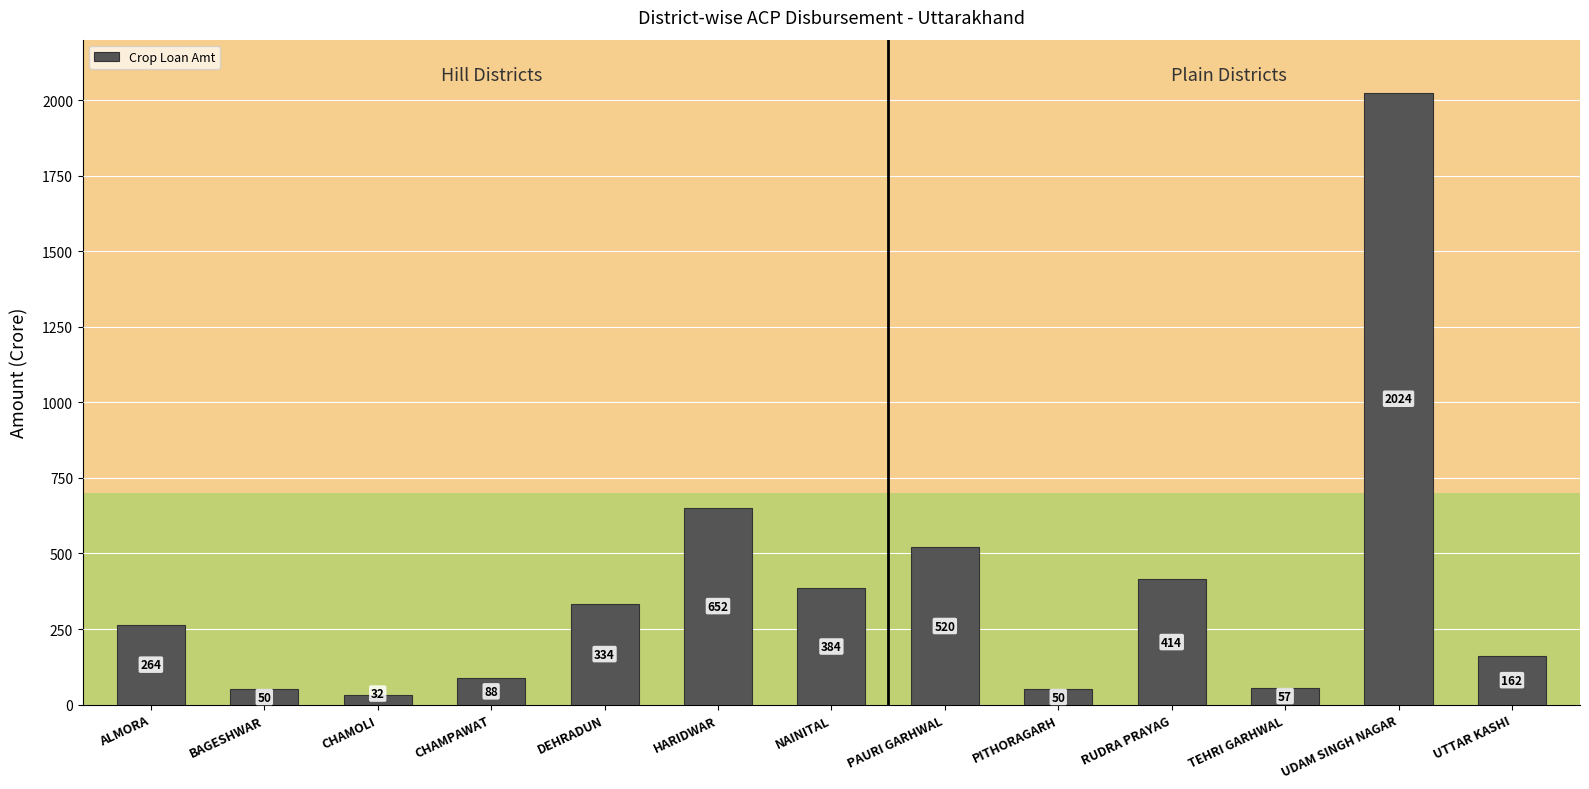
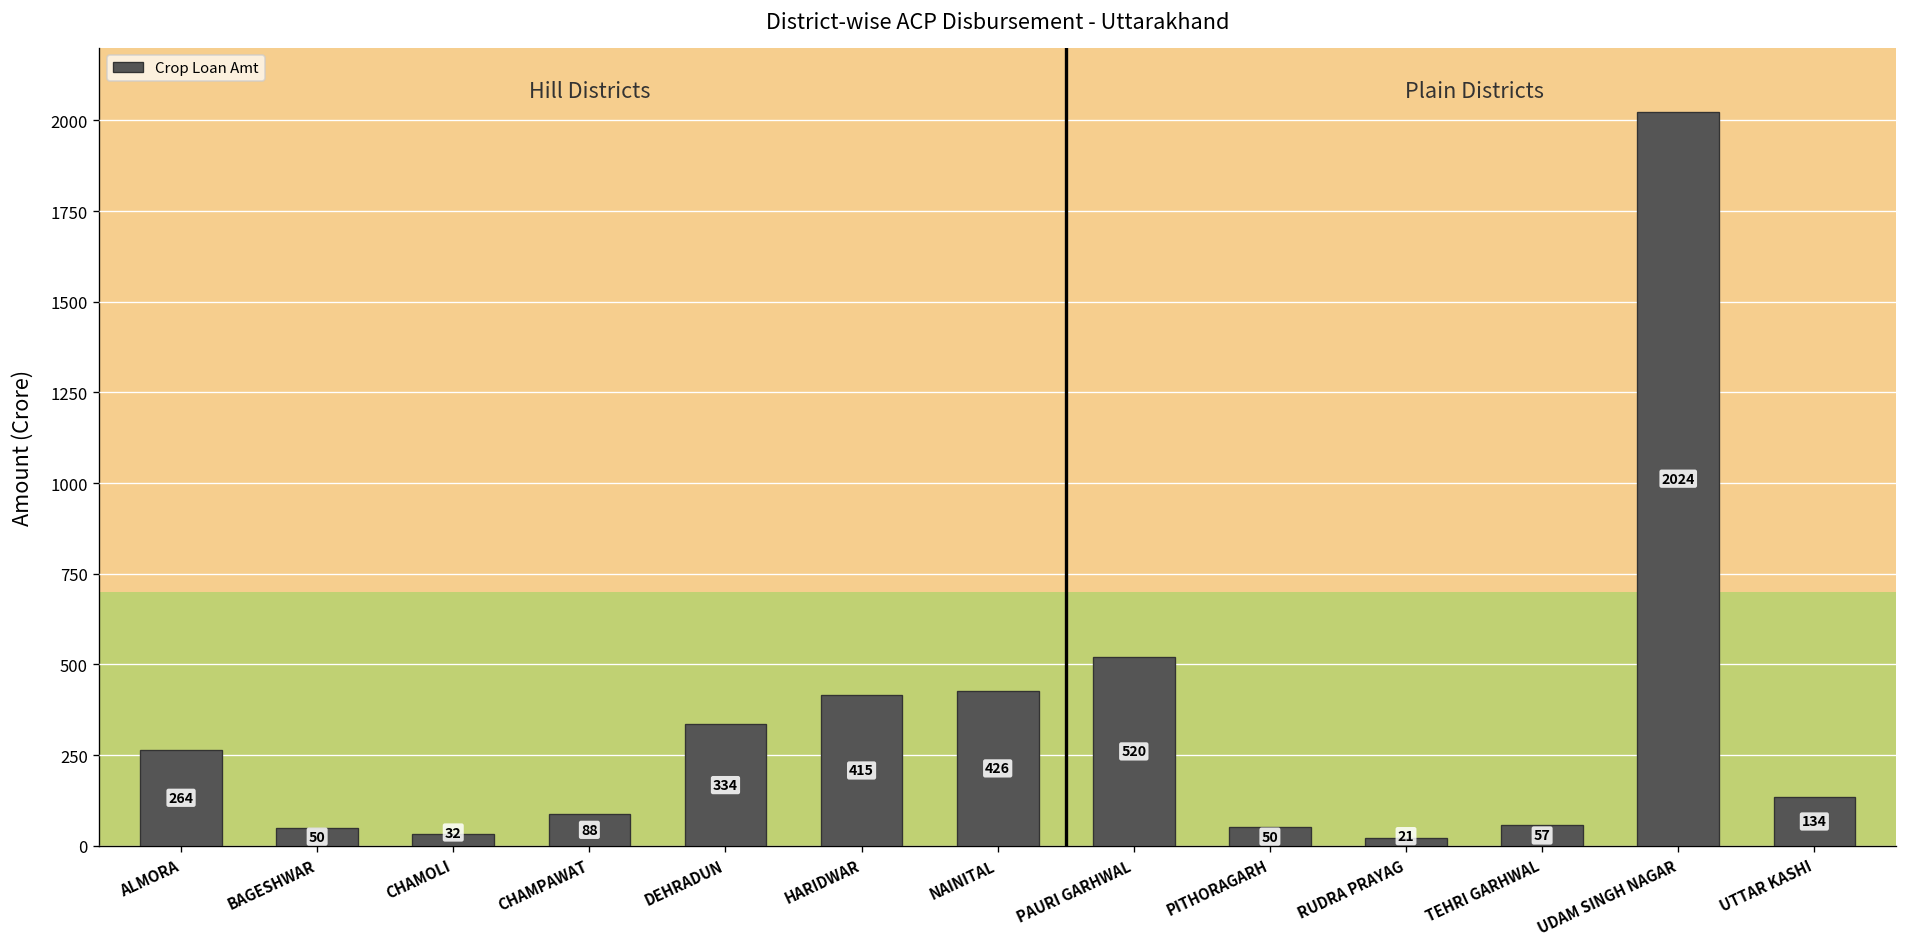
HARIDWAR: 652 -> 415
NAINITAL: 384 -> 426
RUDRA PRAYAG: 414 -> 21
UTTAR KASHI: 162 -> 134
